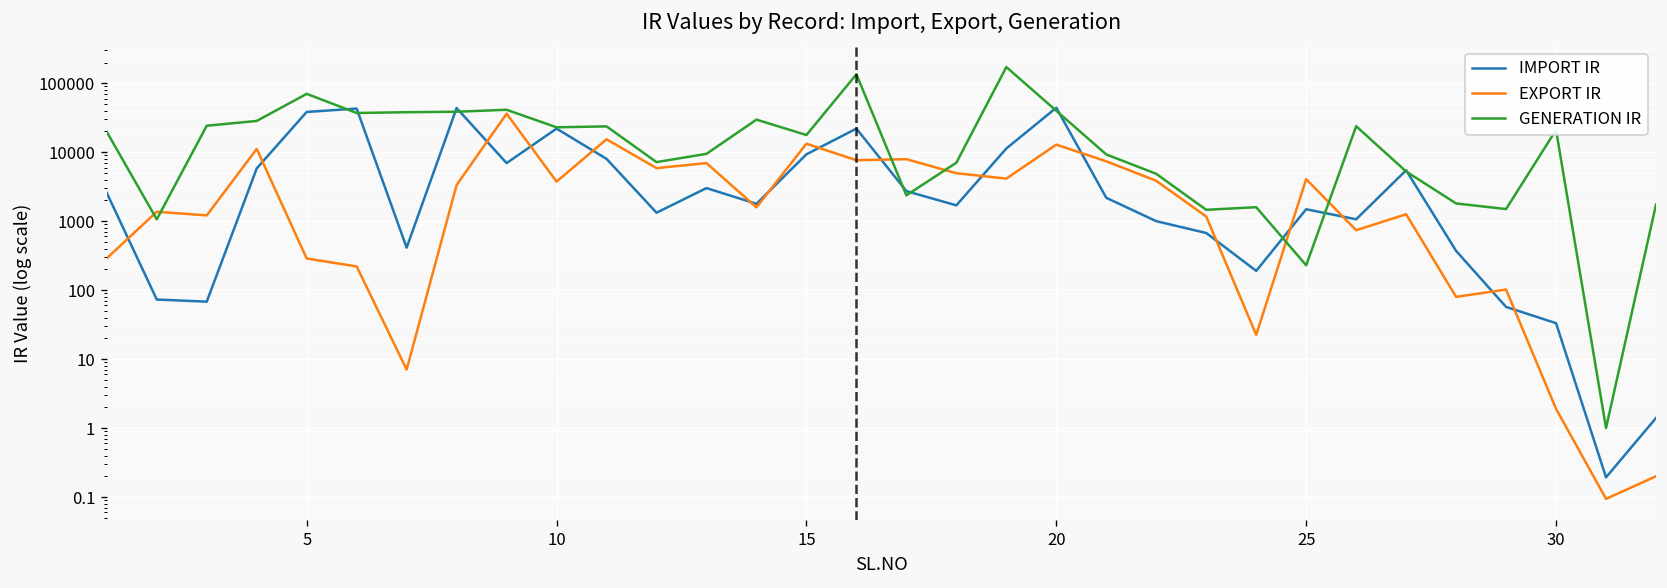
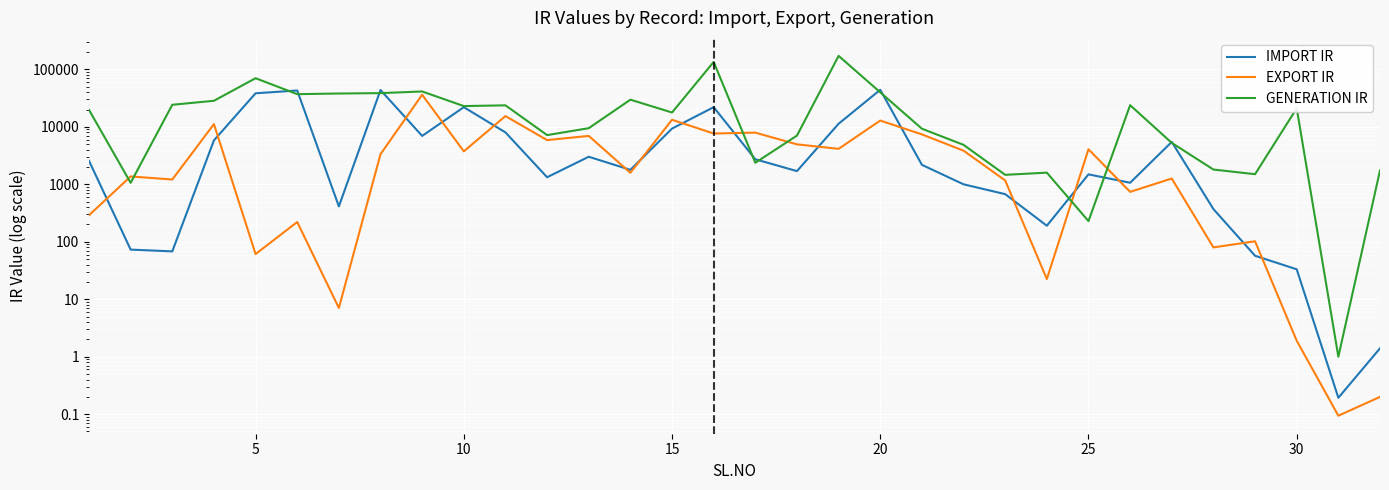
EXPORT IR, 5: 300 -> 60
